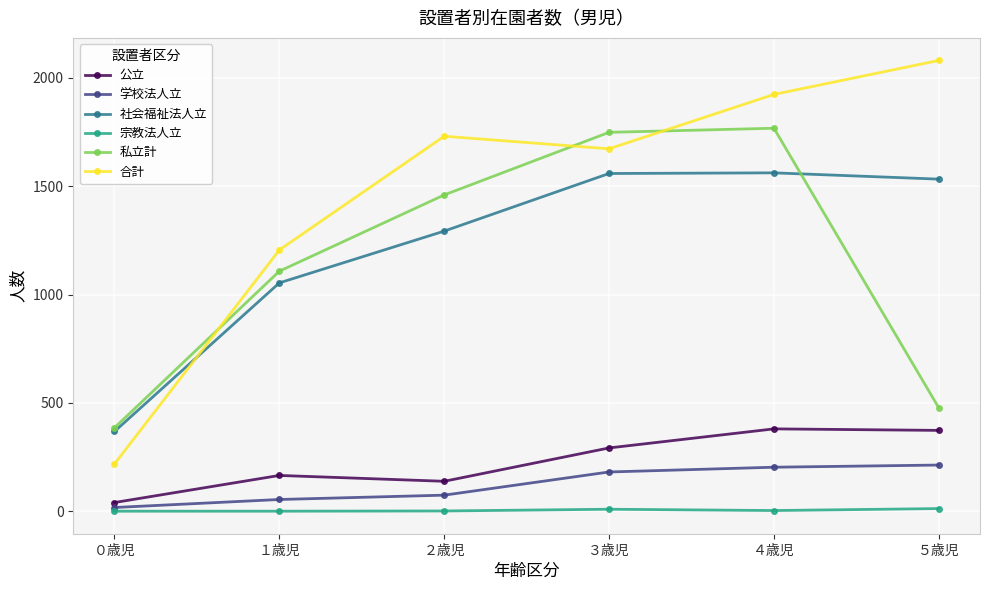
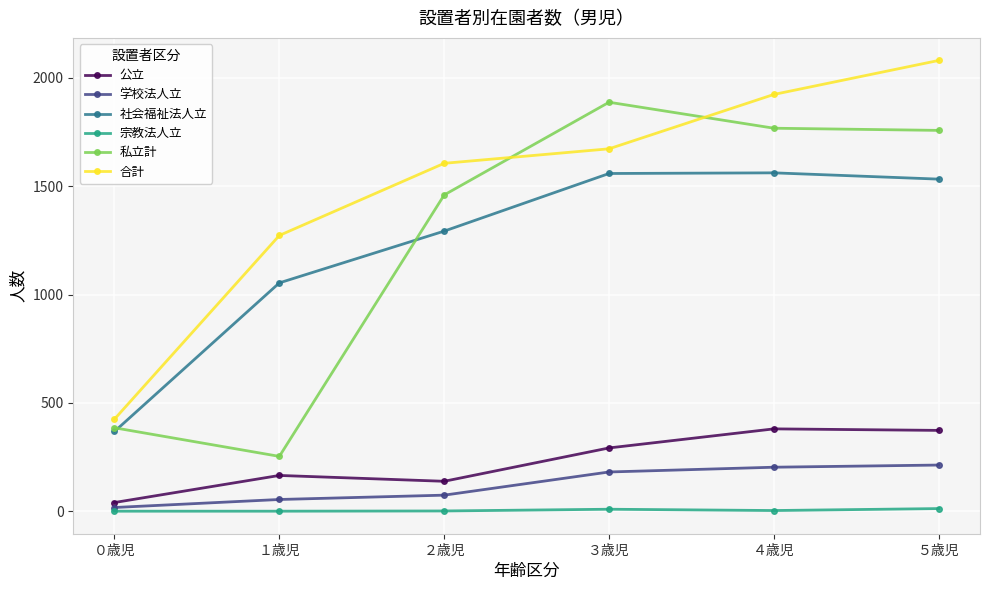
合計, ０歳児: 220 -> 430
私立計, １歳児: 1110 -> 250
合計, １歳児: 1210 -> 1270
合計, ２歳児: 1730 -> 1610
私立計, ３歳児: 1750 -> 1890
私立計, ５歳児: 480 -> 1760
